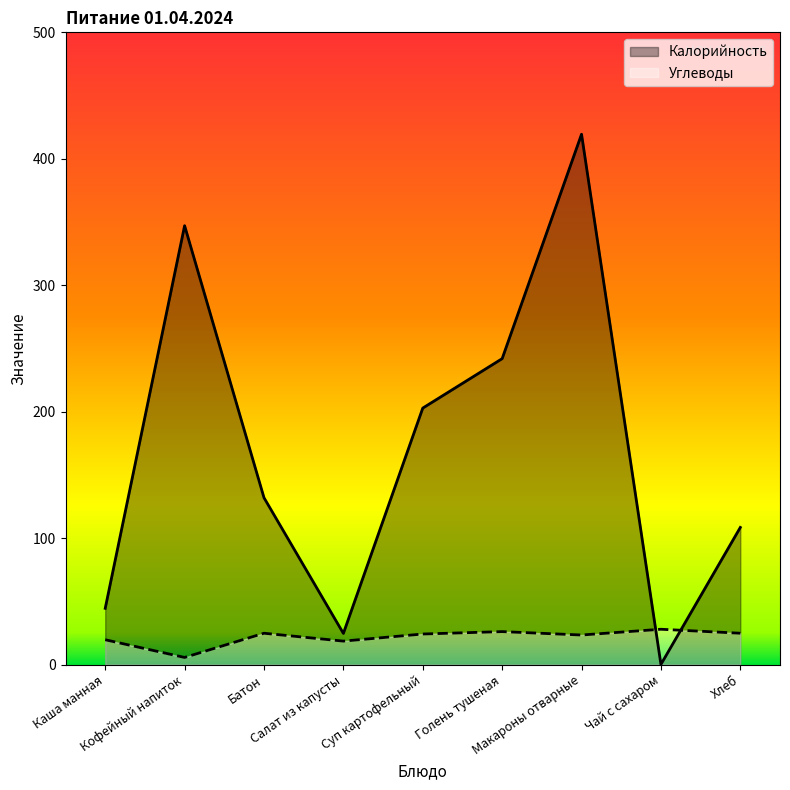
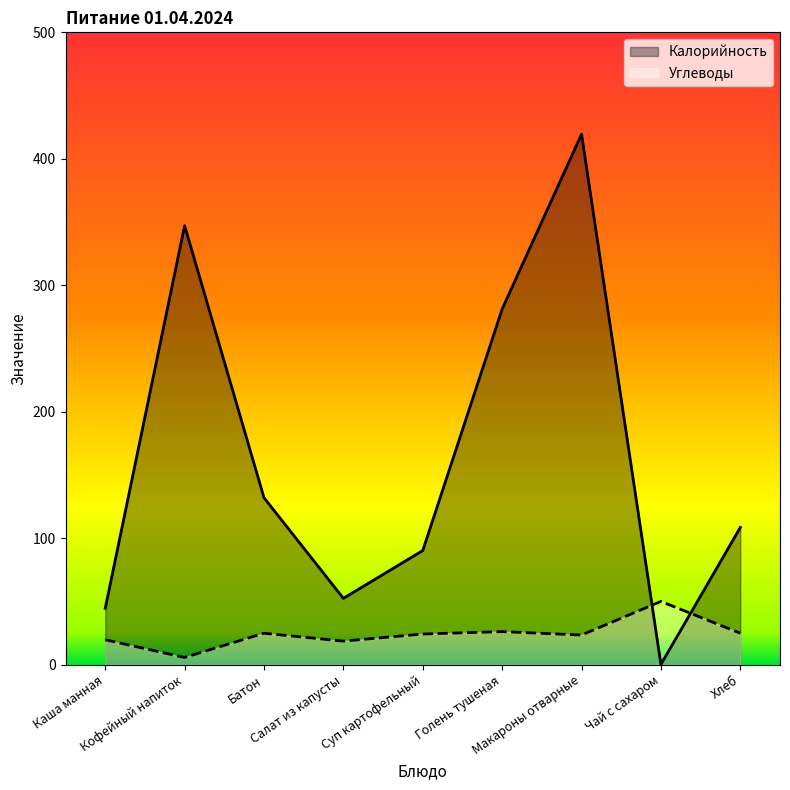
Калорийность, Салат из капусты: 25 -> 52
Калорийность, Суп картофельный: 203 -> 90
Калорийность, Голень тушеная: 242 -> 281
Углеводы, Чай с сахаром: 28 -> 50
